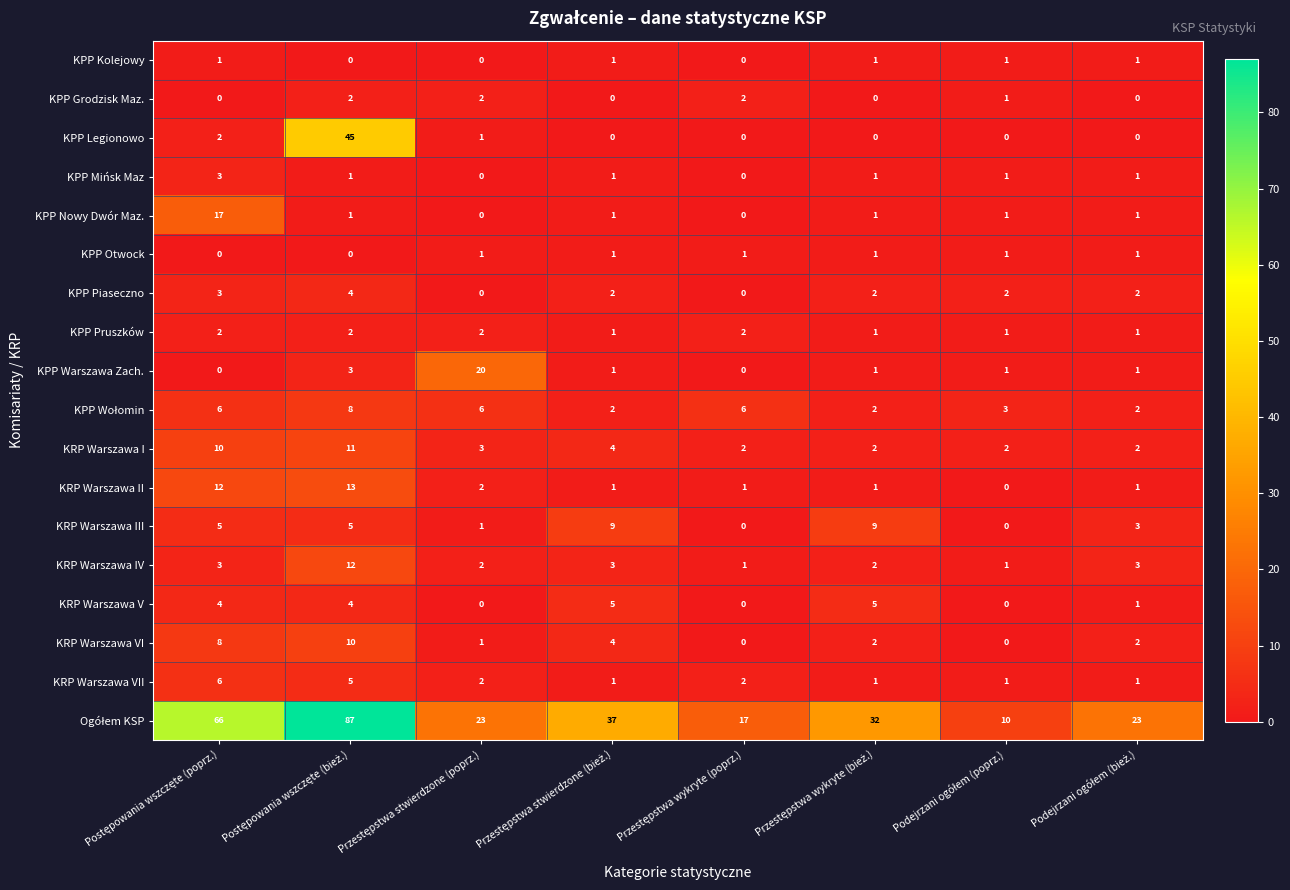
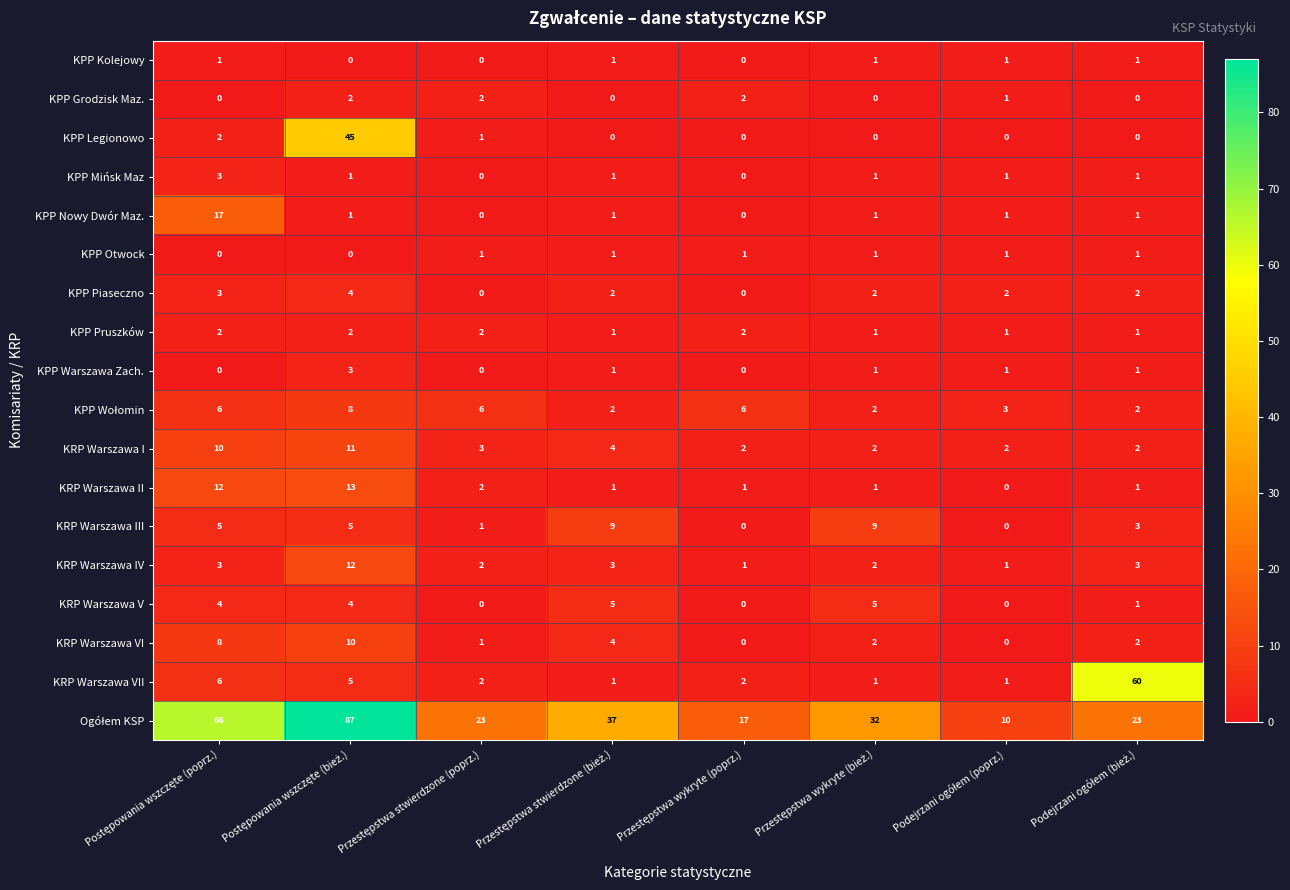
KPP Warszawa Zach., Przestępstwa stwierdzone (poprz.): 20 -> 0
KRP Warszawa VII, Podejrzani ogółem (bież.): 1 -> 60
